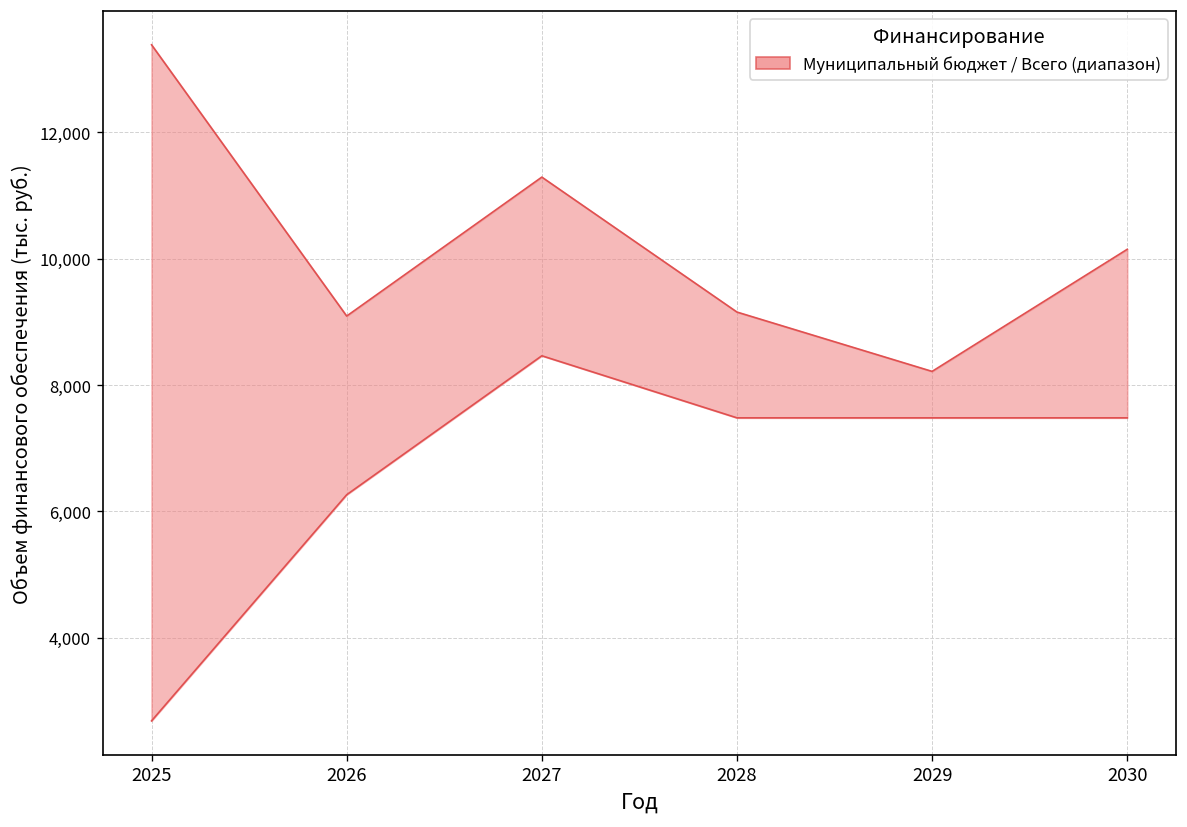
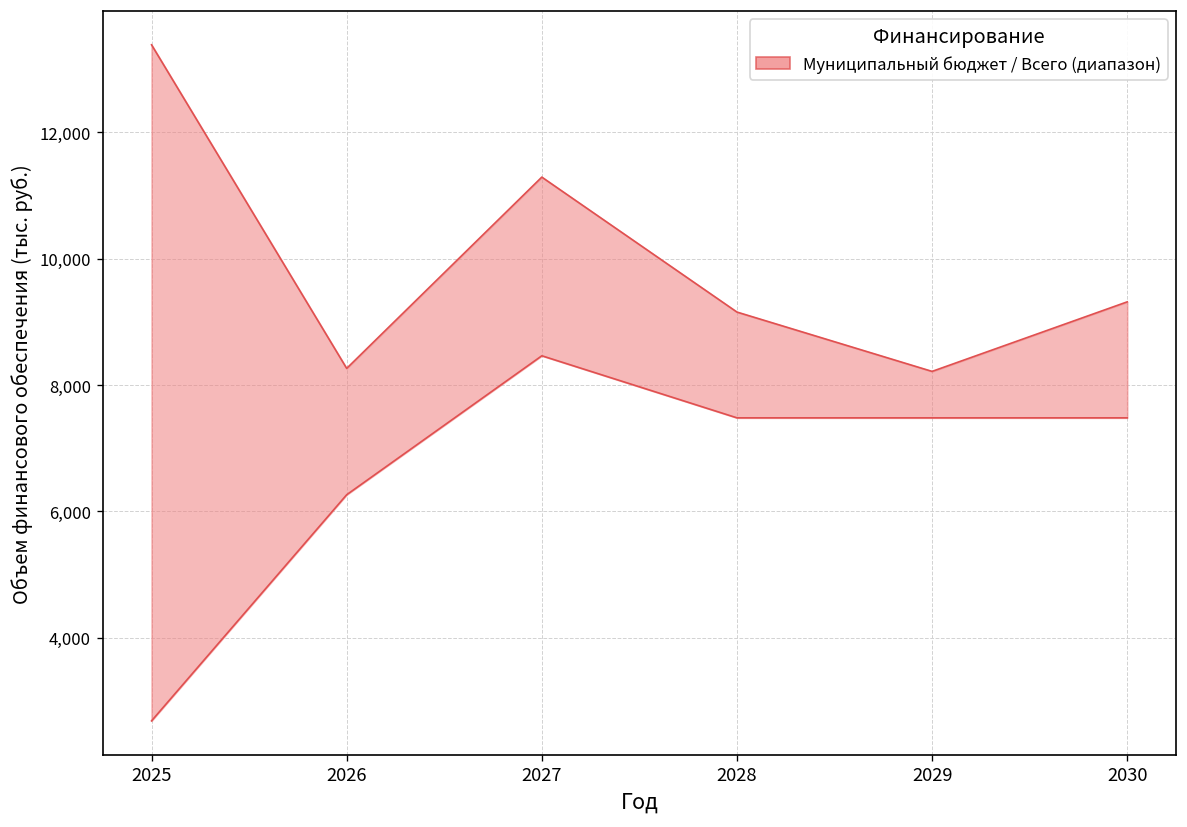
Муниципальный бюджет / Всего (диапазон), 2026: 9,100 -> 8,300
Муниципальный бюджет / Всего (диапазон), 2030: 10,100 -> 9,300
